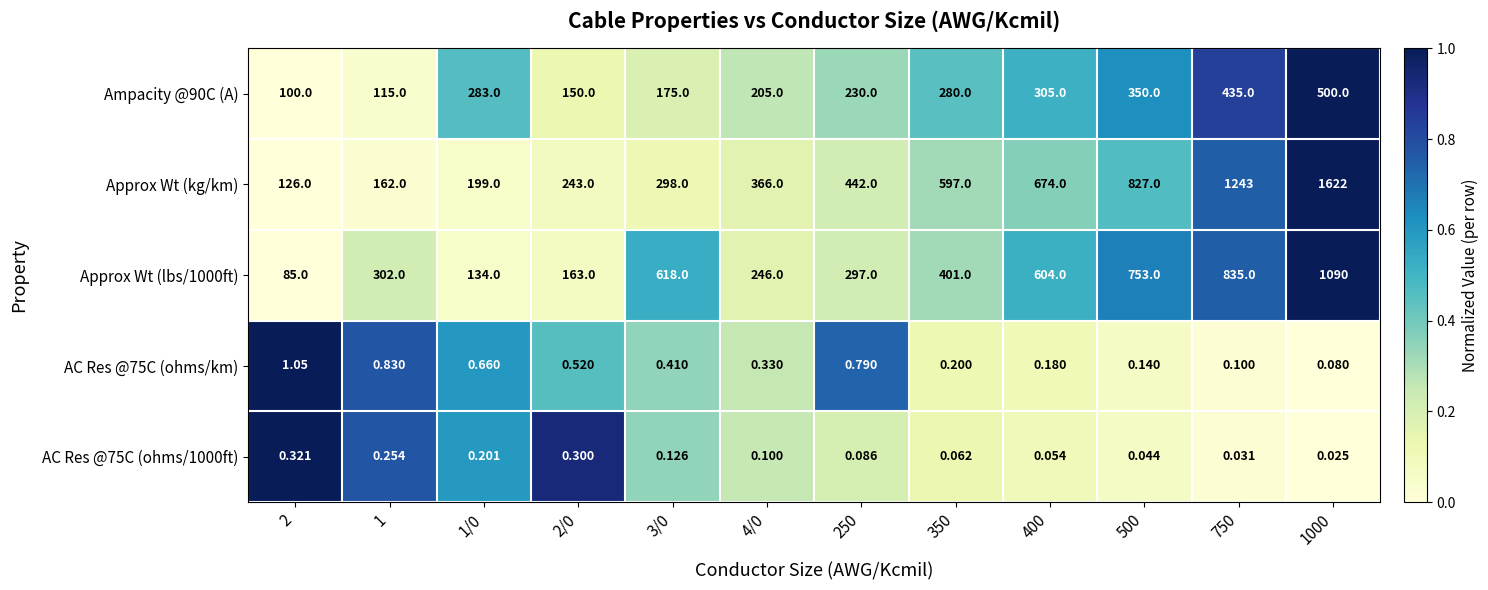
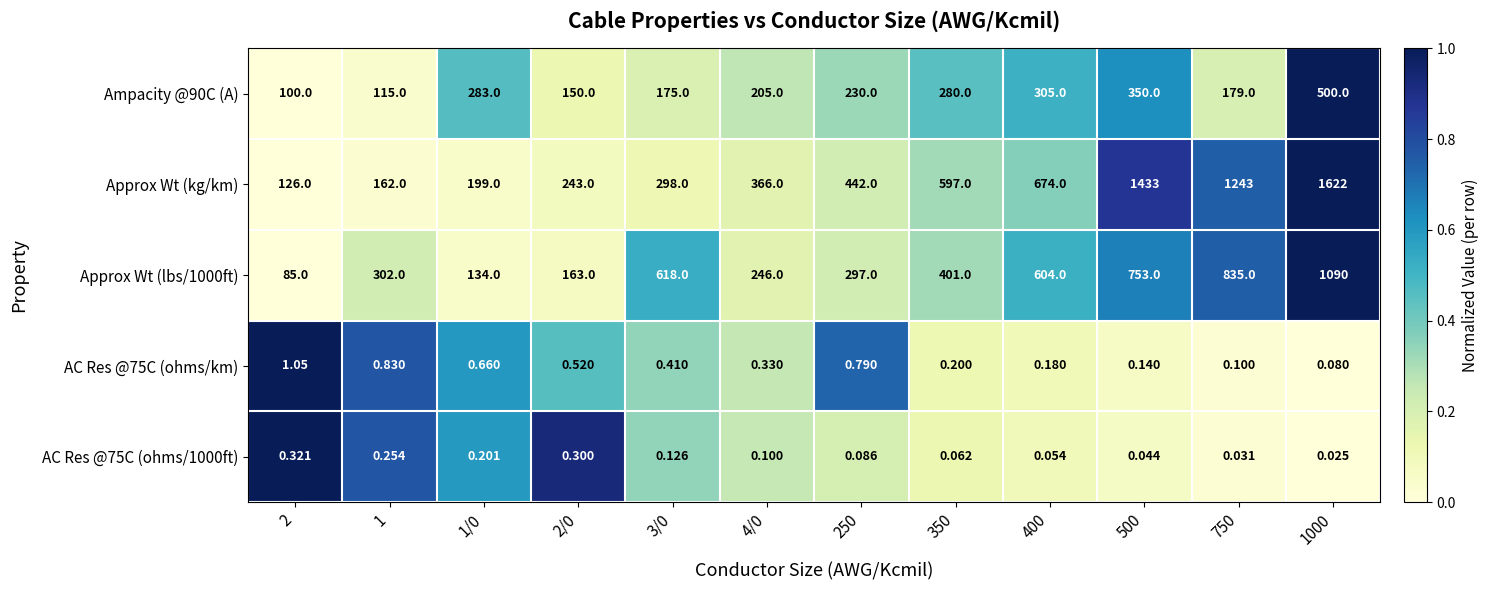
Ampacity @90C (A), 750: 435.0 -> 179.0
Approx Wt (kg/km), 500: 827.0 -> 1433
